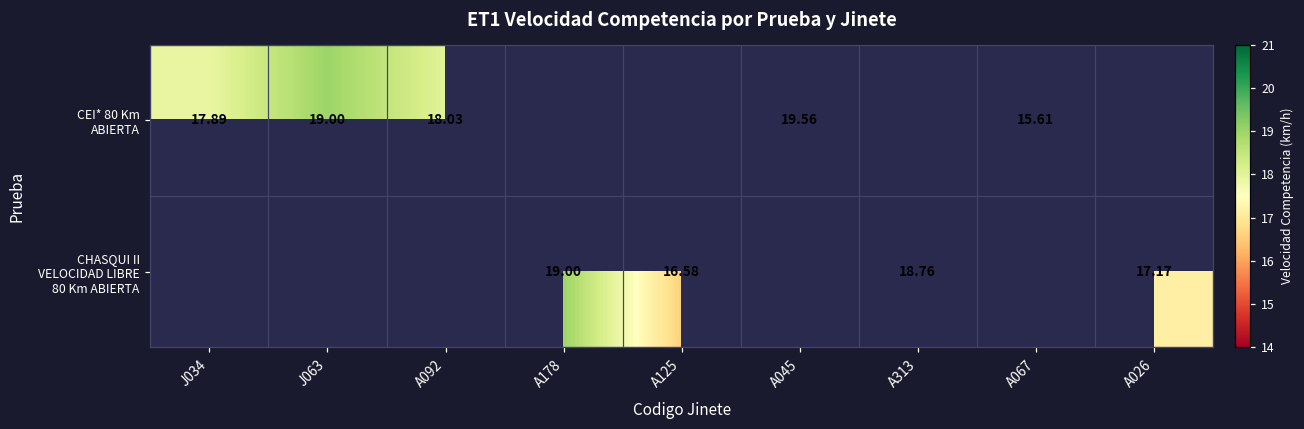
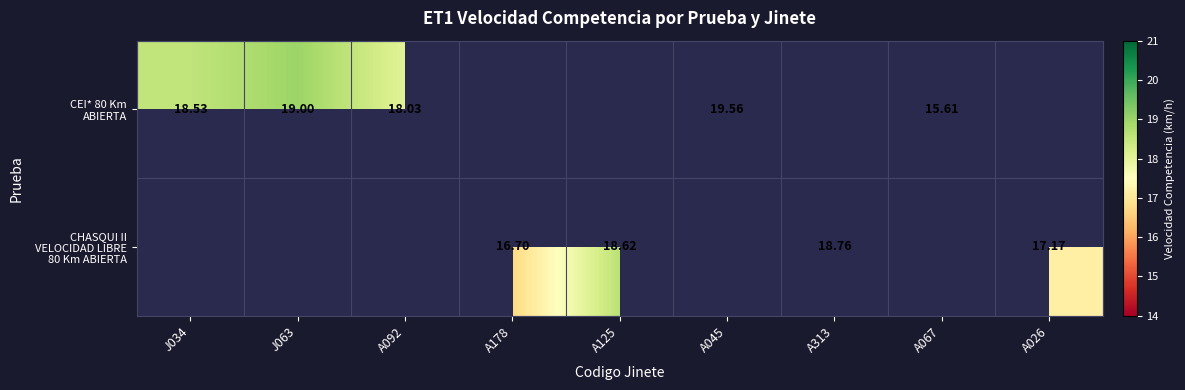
CEI* 80 Km ABIERTA, J034: 17.89 -> 18.53
CHASQUI II VELOCIDAD LIBRE 80 Km ABIERTA, A178: 19.00 -> 16.70
CHASQUI II VELOCIDAD LIBRE 80 Km ABIERTA, A125: 16.58 -> 18.62
